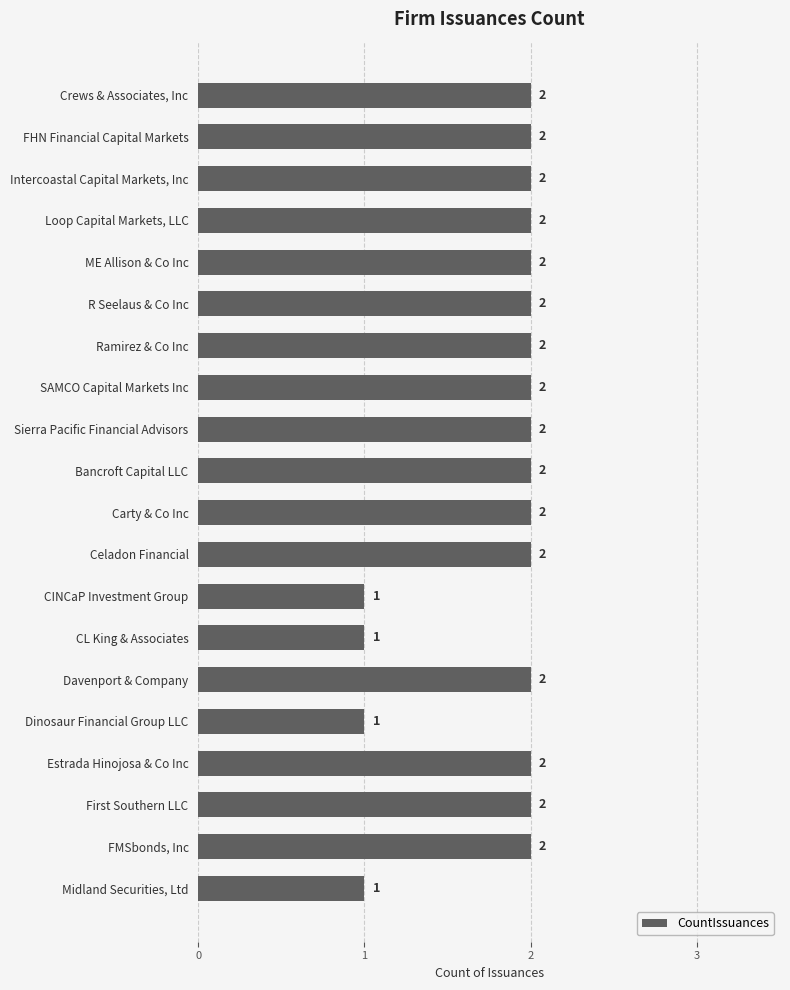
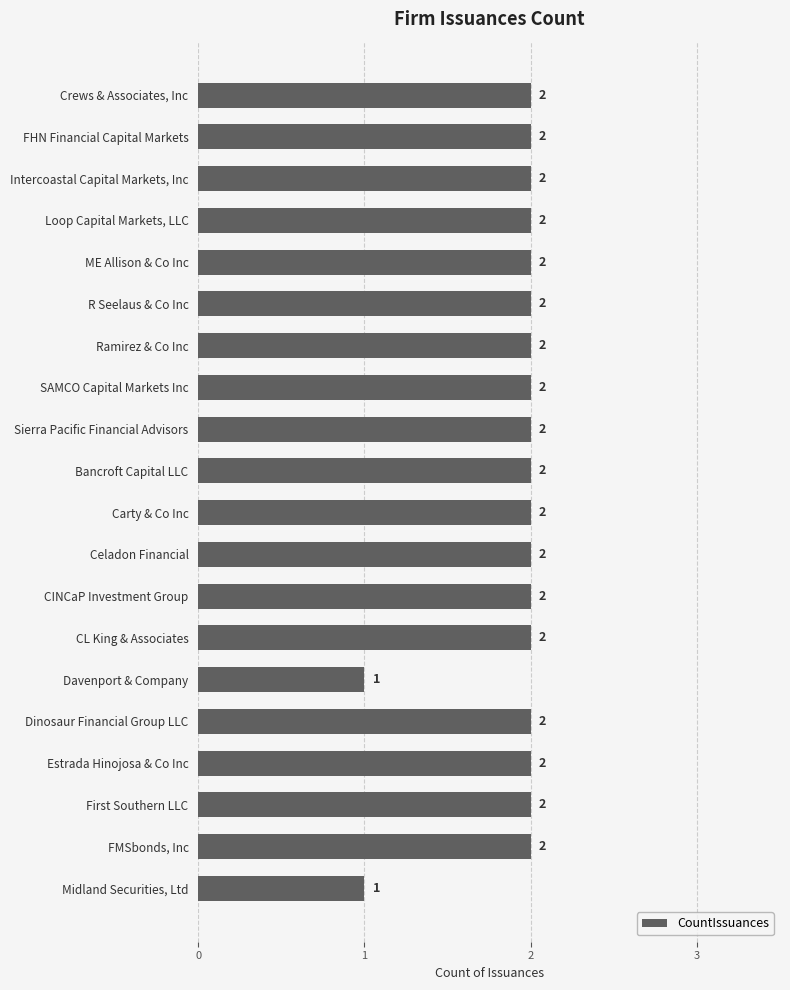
CINCaP Investment Group: 1 -> 2
CL King & Associates: 1 -> 2
Davenport & Company: 2 -> 1
Dinosaur Financial Group LLC: 1 -> 2
